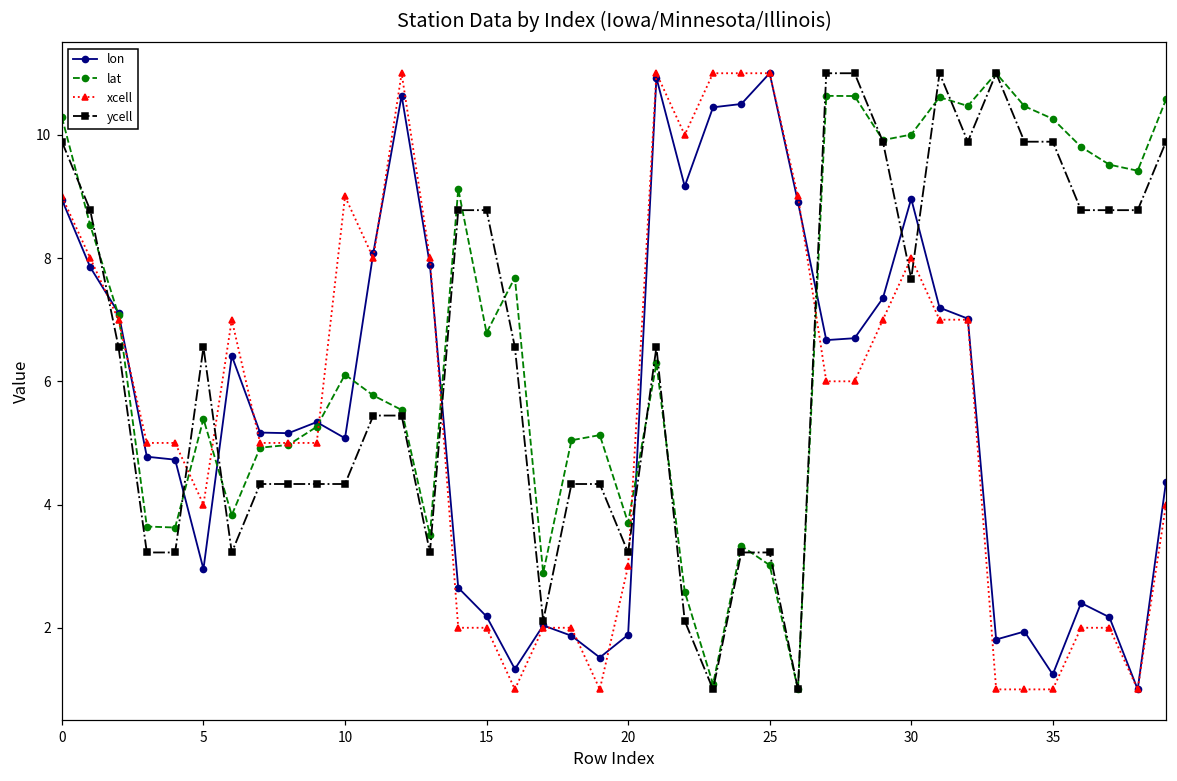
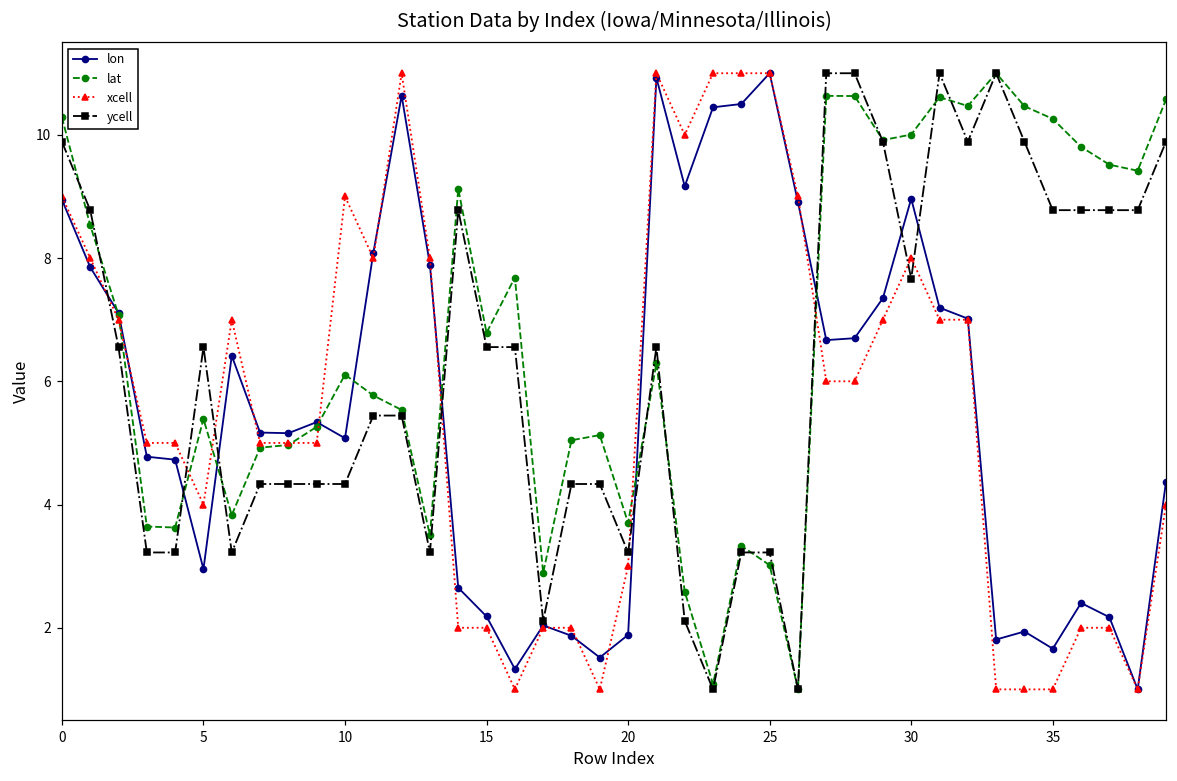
ycell, 15: 8.8 -> 6.6
lon, 35: 1.2 -> 1.7
ycell, 35: 9.9 -> 8.8
